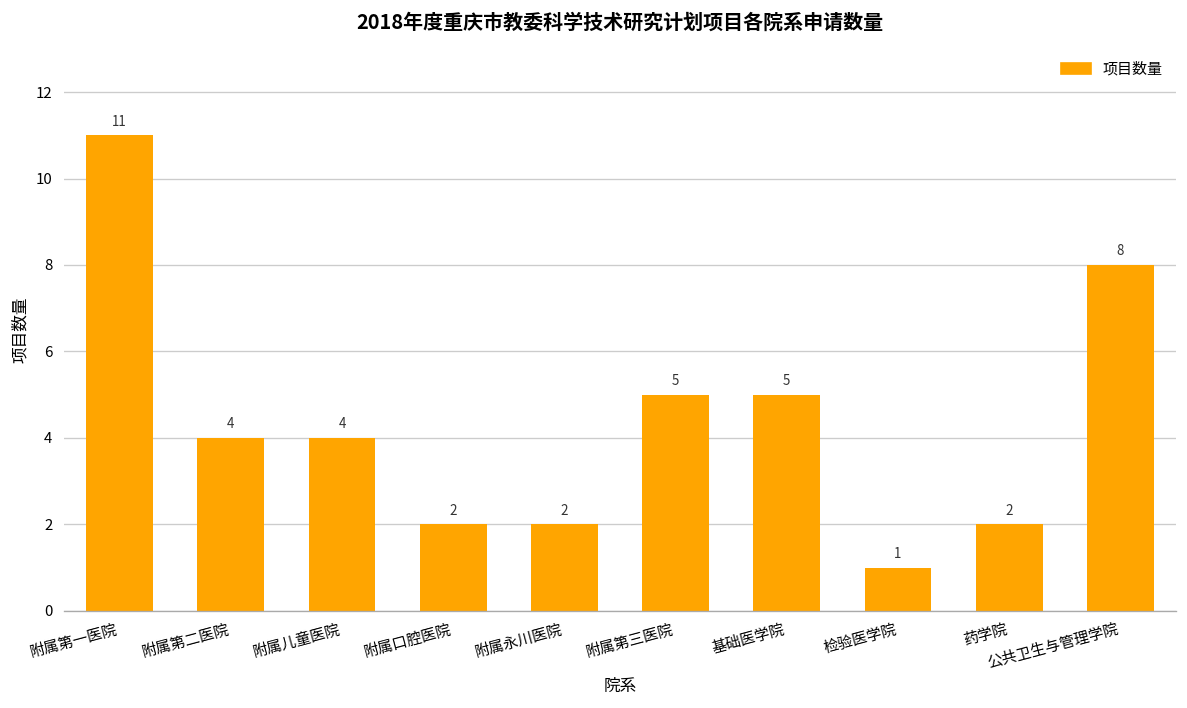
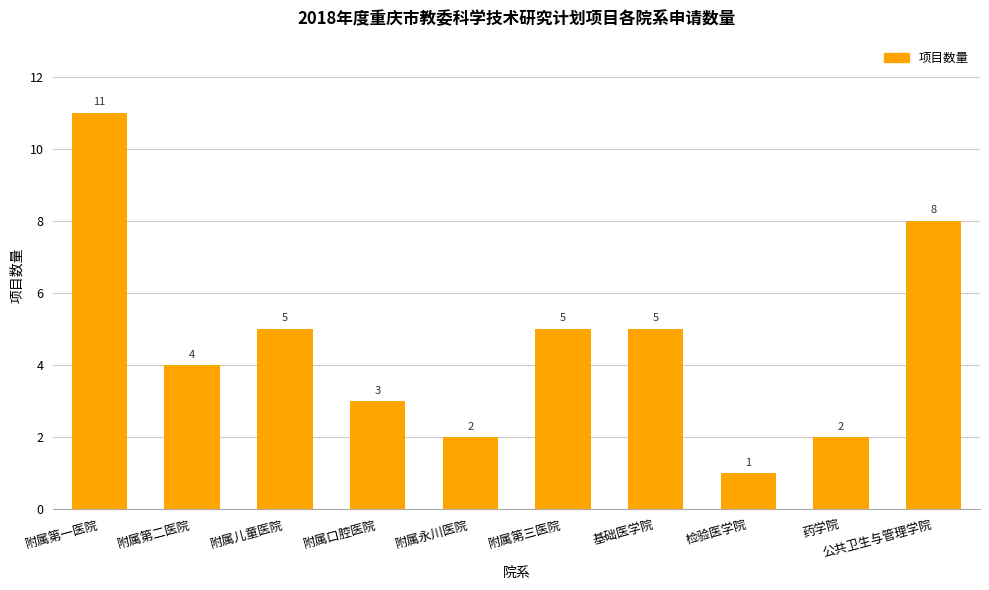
附属儿童医院: 4 -> 5
附属口腔医院: 2 -> 3
